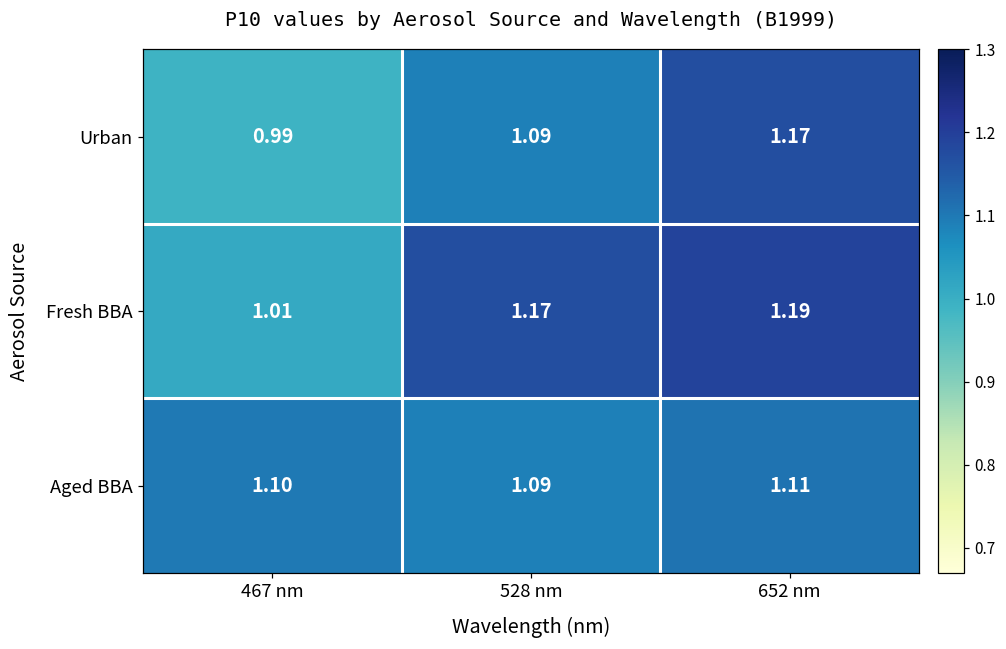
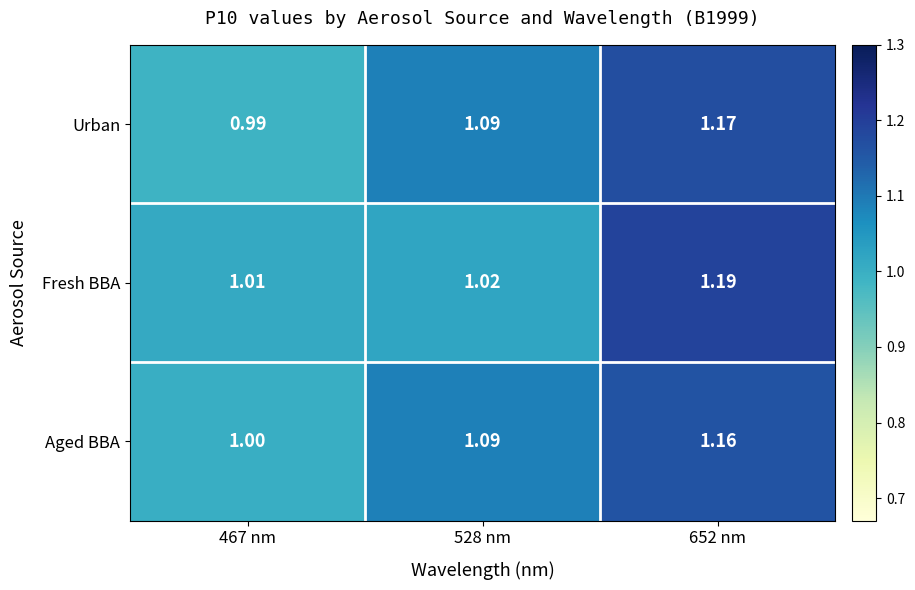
Fresh BBA, 528 nm: 1.17 -> 1.02
Aged BBA, 467 nm: 1.10 -> 1.00
Aged BBA, 652 nm: 1.11 -> 1.16
